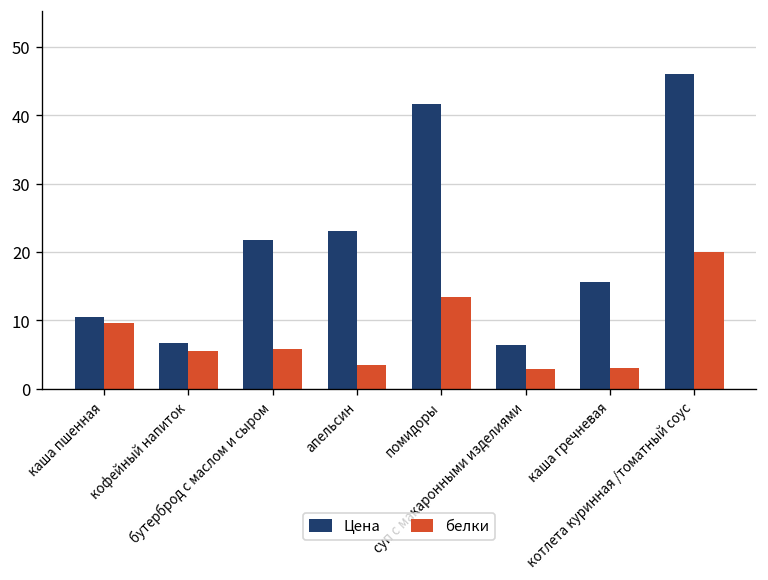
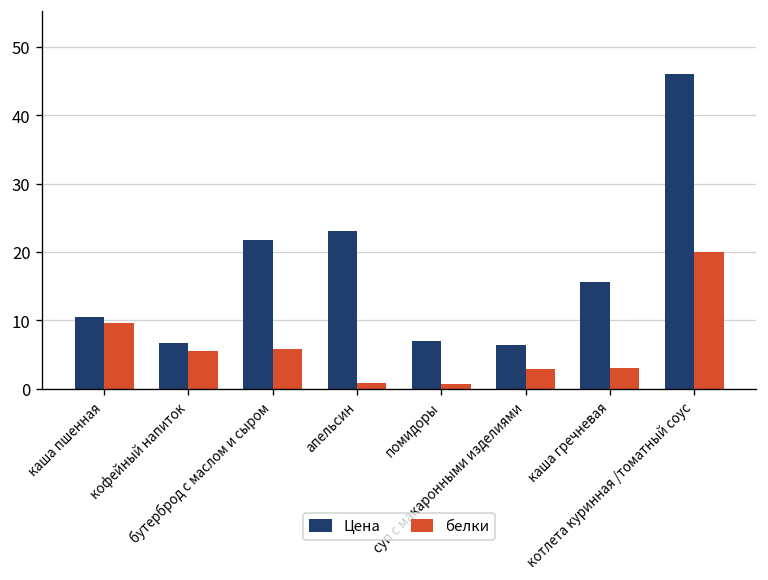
белки, апельсин: 3 -> 1
Цена, помидоры: 42 -> 7
белки, помидоры: 13 -> 1
